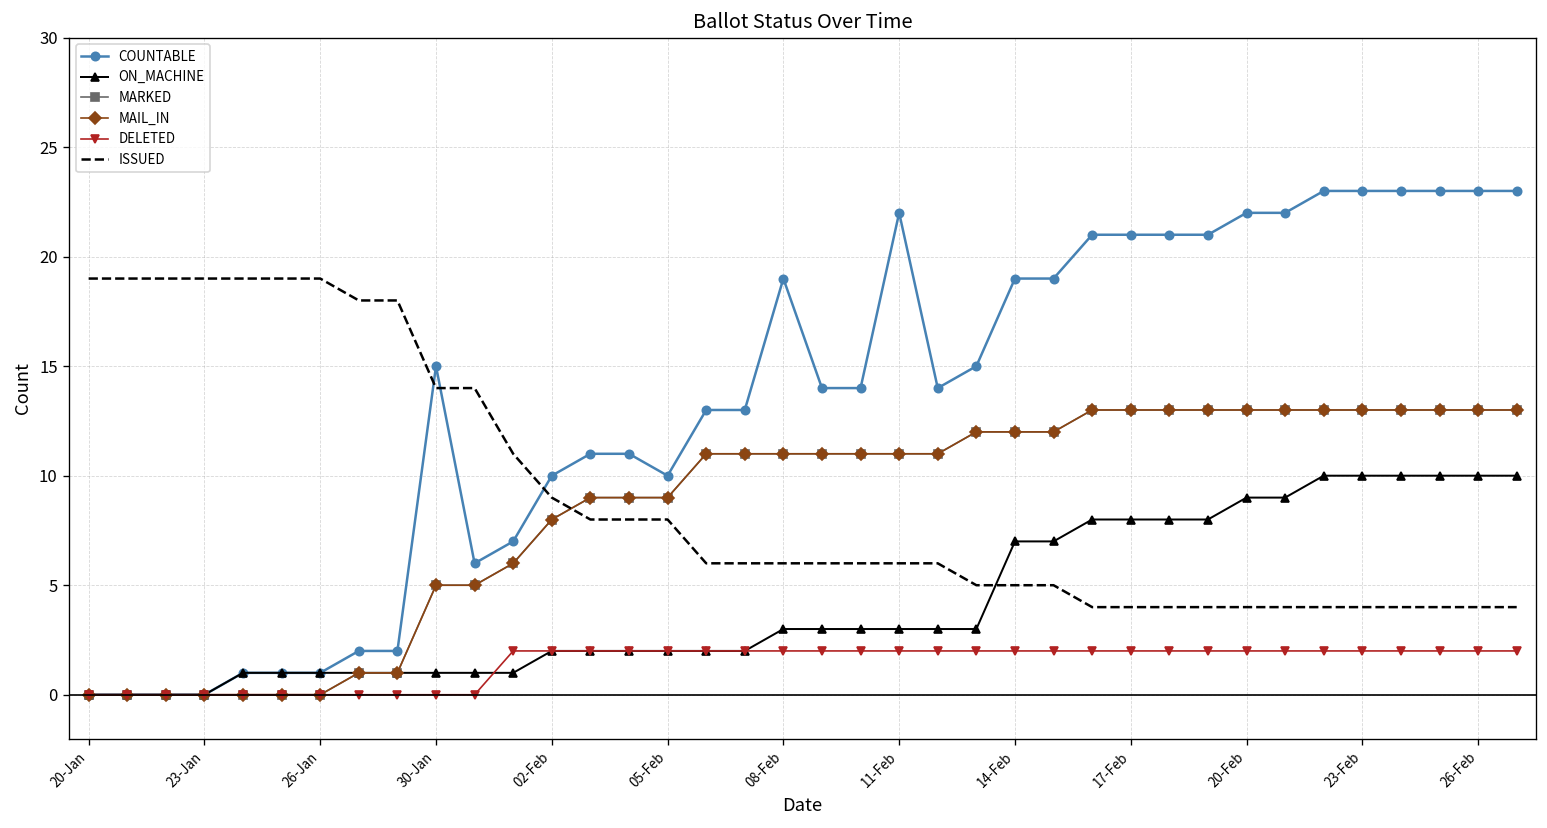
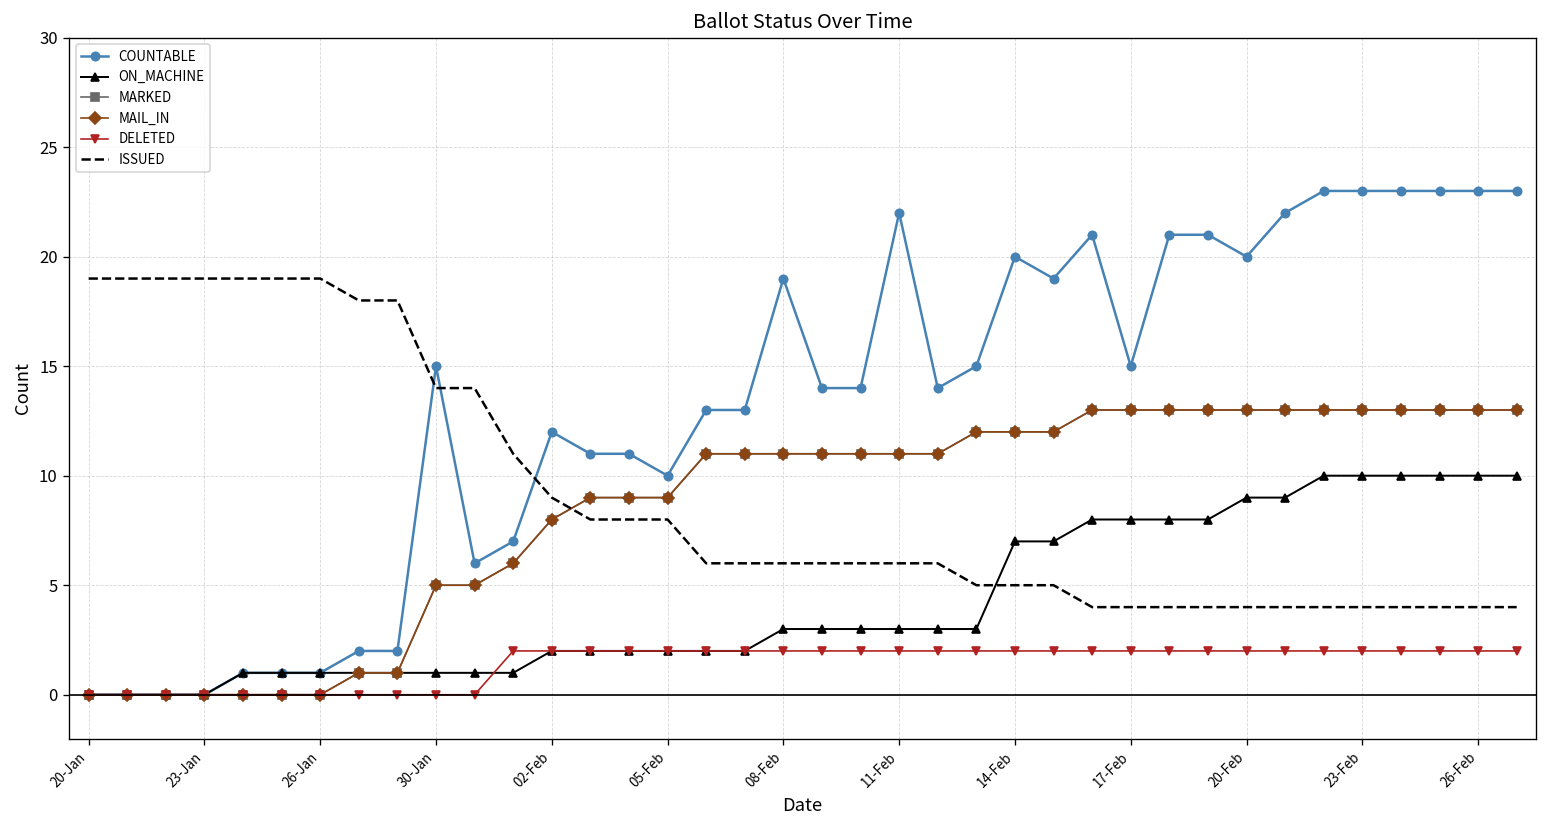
COUNTABLE, 02-Feb: 10 -> 12
COUNTABLE, 14-Feb: 19 -> 20
COUNTABLE, 17-Feb: 21 -> 15
COUNTABLE, 20-Feb: 22 -> 20
